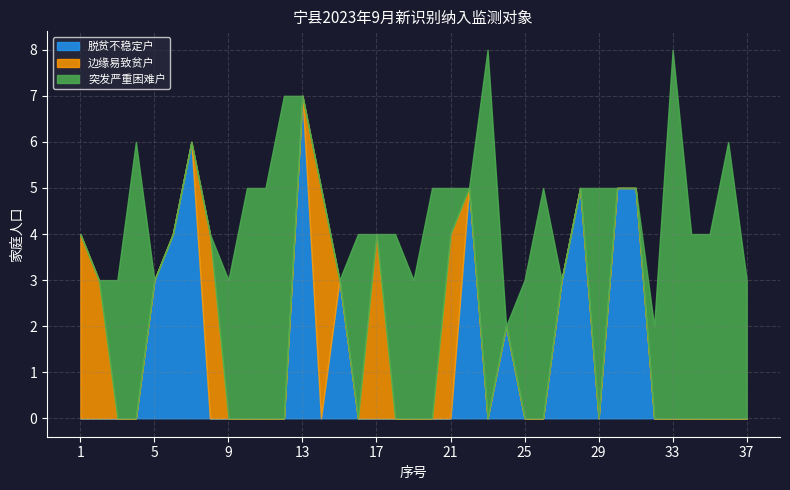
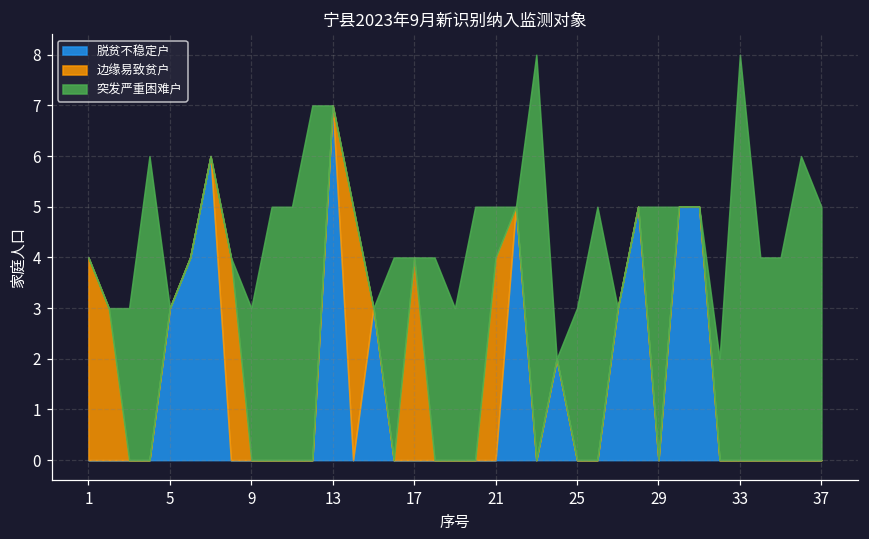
突发严重困难户, 37: 3 -> 5
